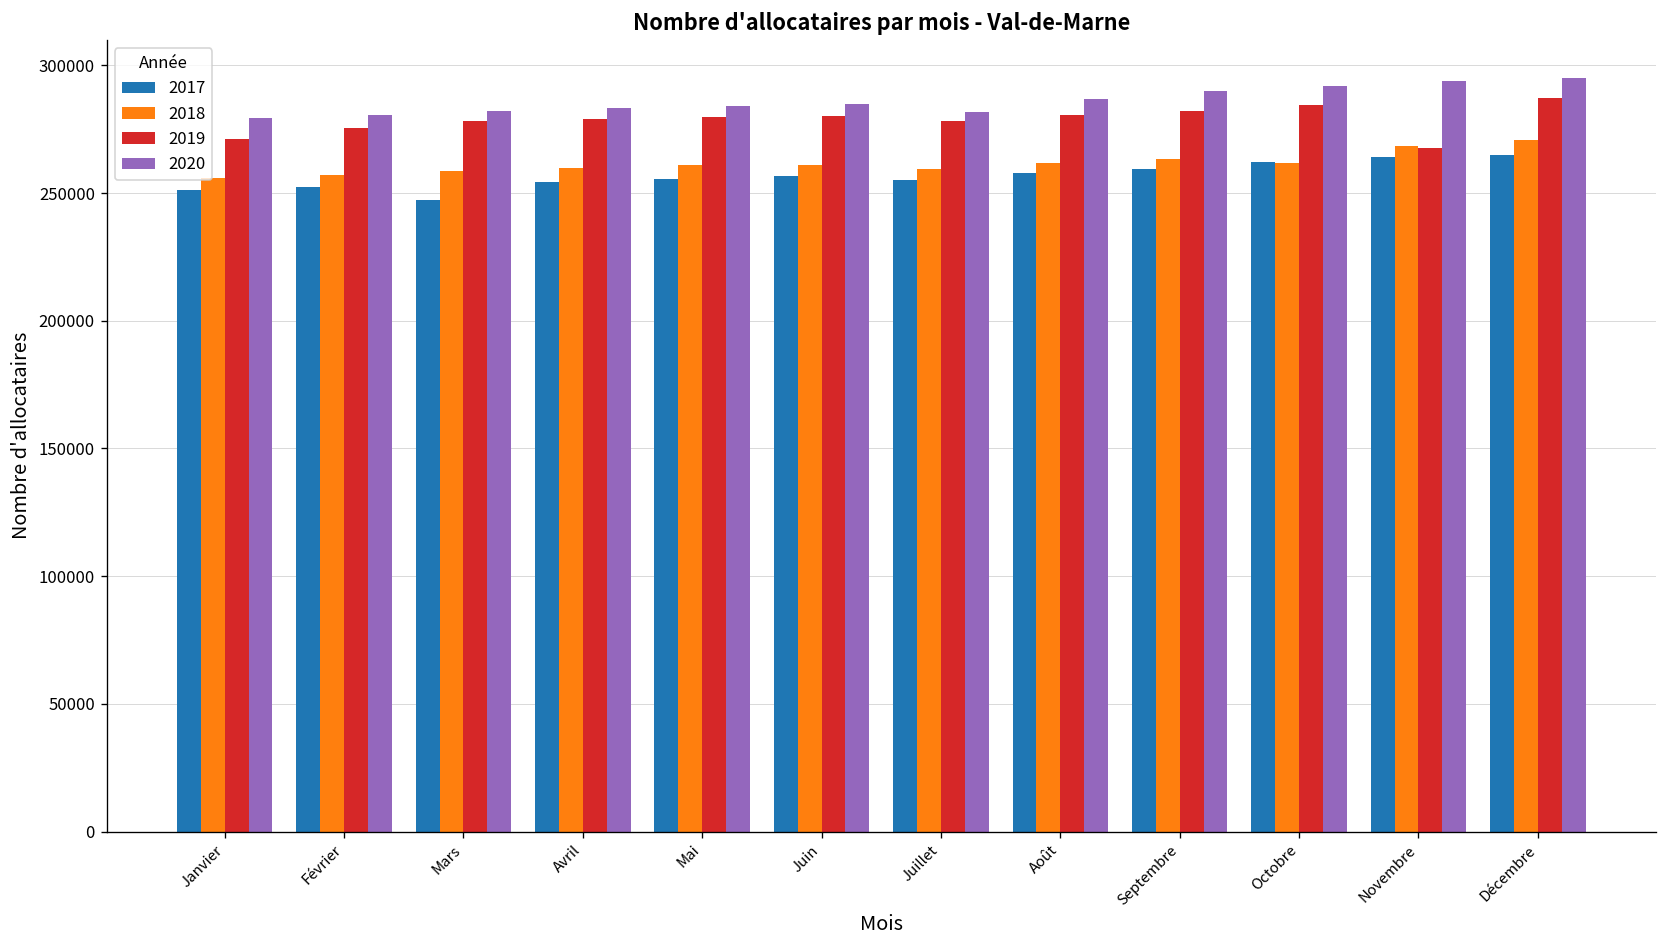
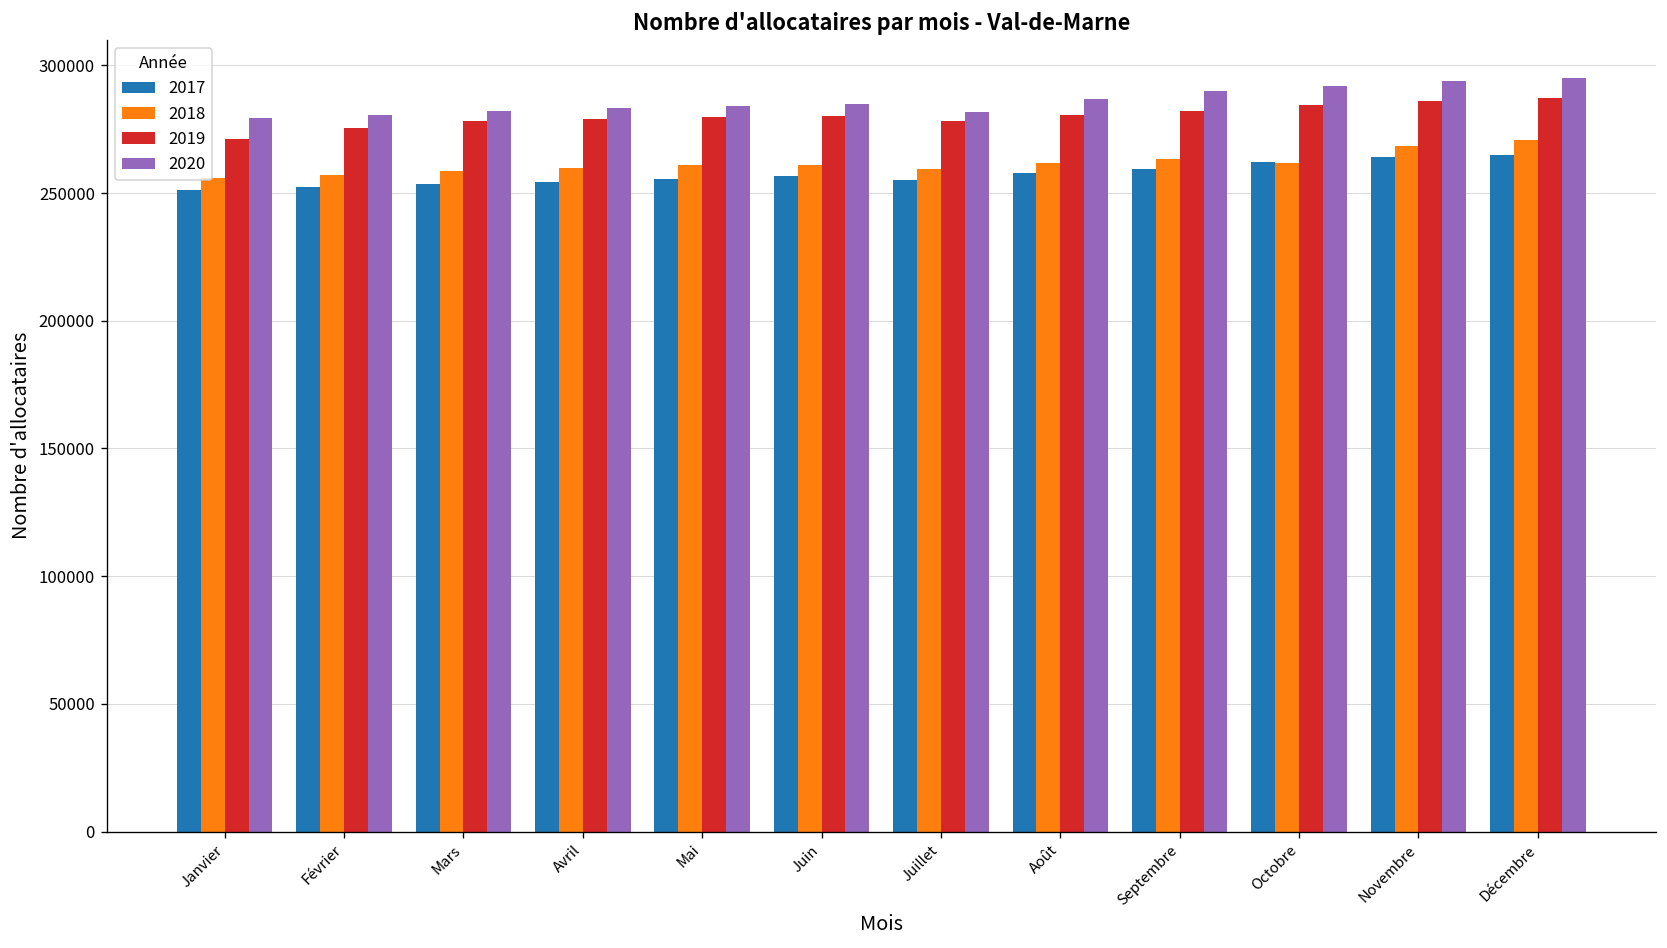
2017, Mars: 247000 -> 254000
2019, Novembre: 268000 -> 286000
